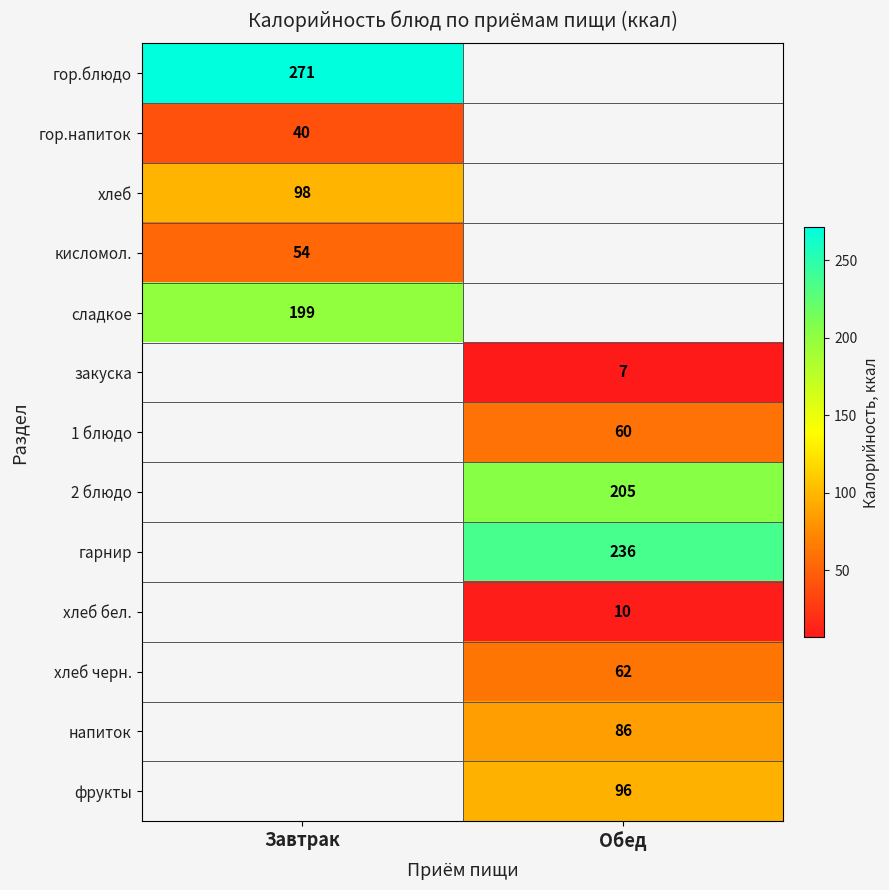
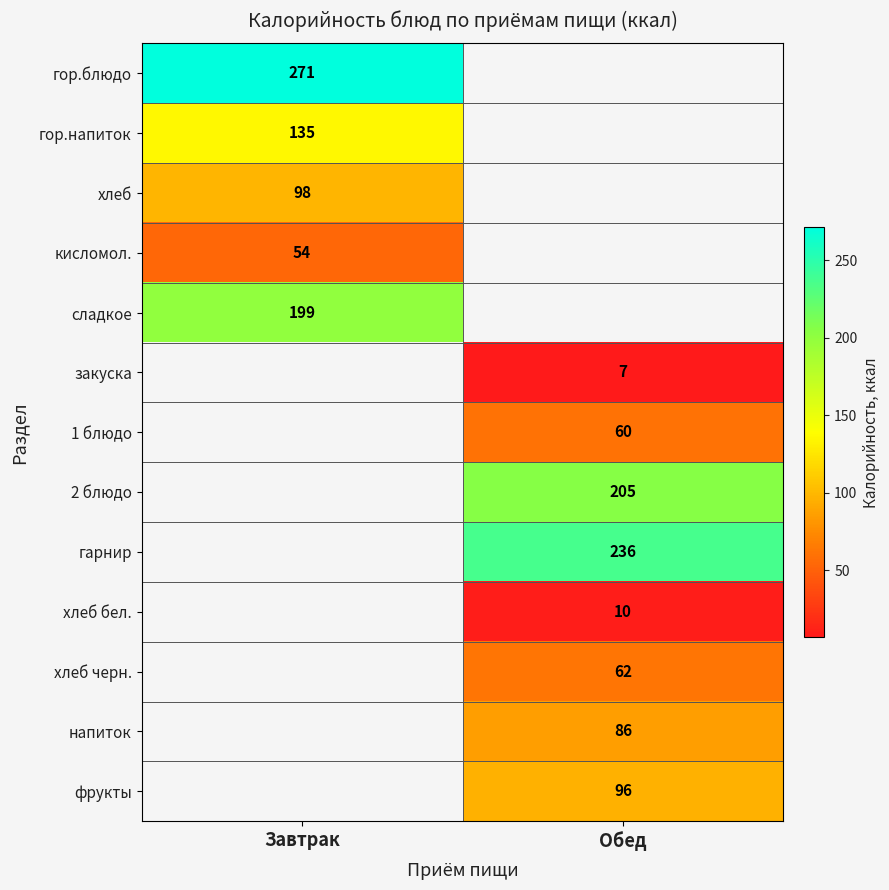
гор.напиток, Завтрак: 40 -> 135
